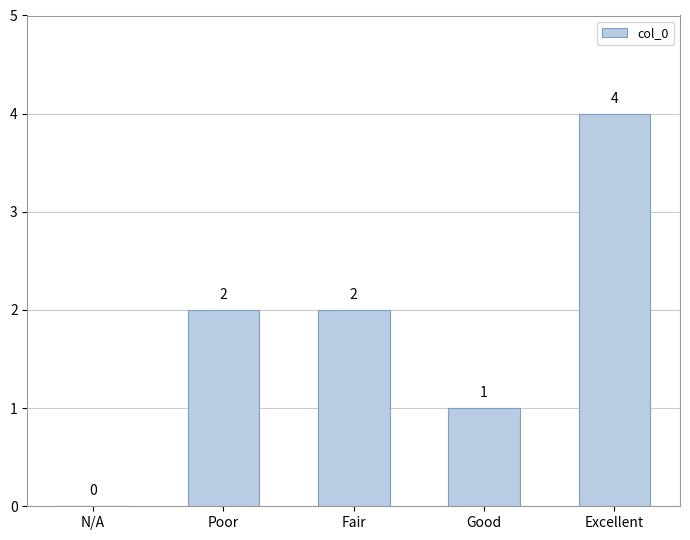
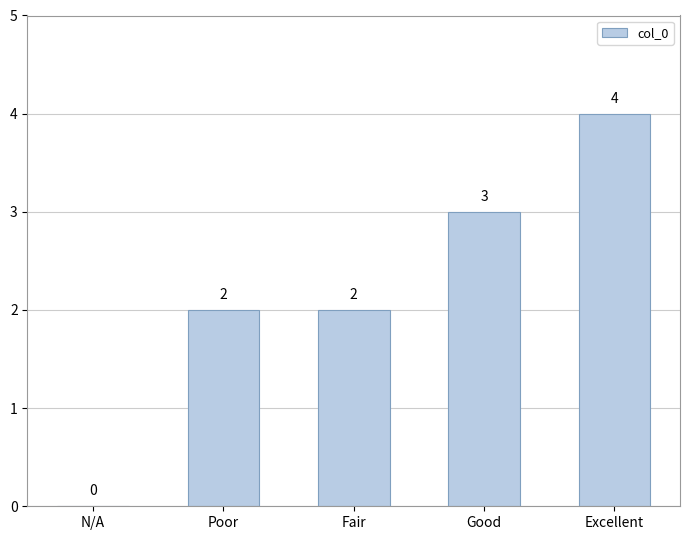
Good: 1 -> 3
